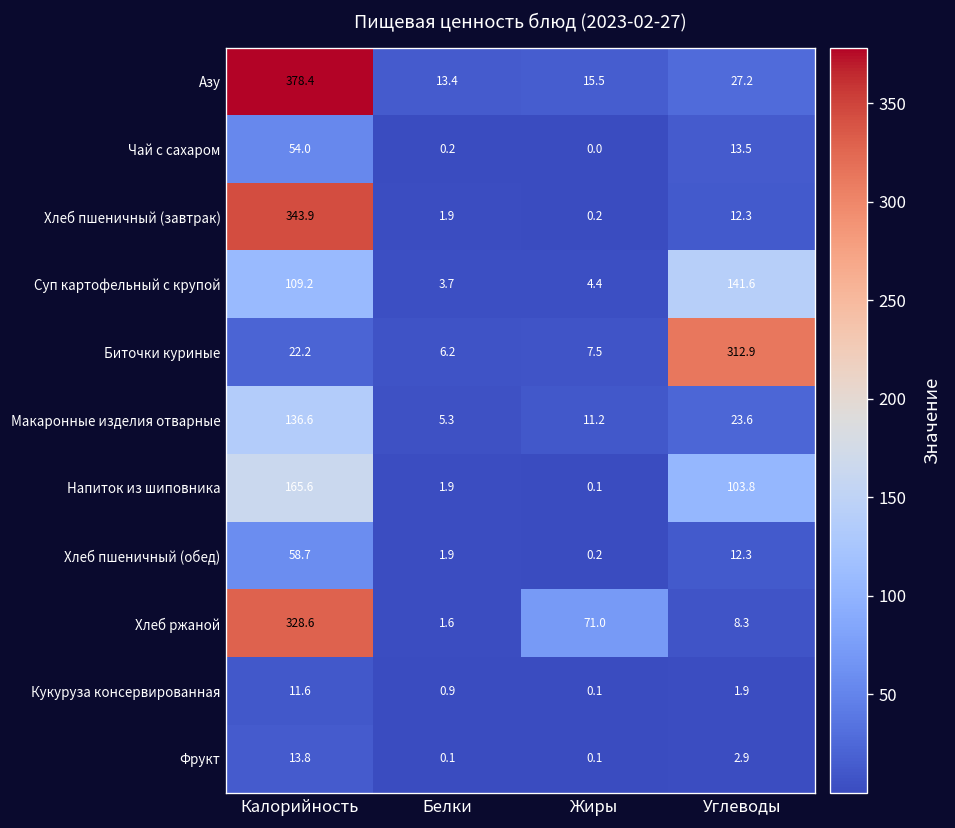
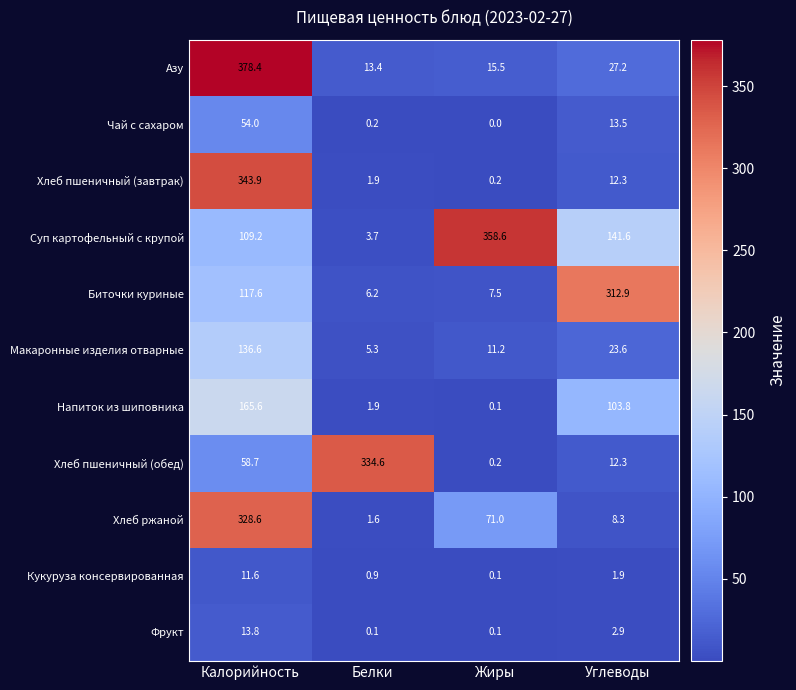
Суп картофельный с крупой, Жиры: 4.4 -> 358.6
Биточки куриные, Калорийность: 22.2 -> 117.6
Хлеб пшеничный (обед), Белки: 1.9 -> 334.6
